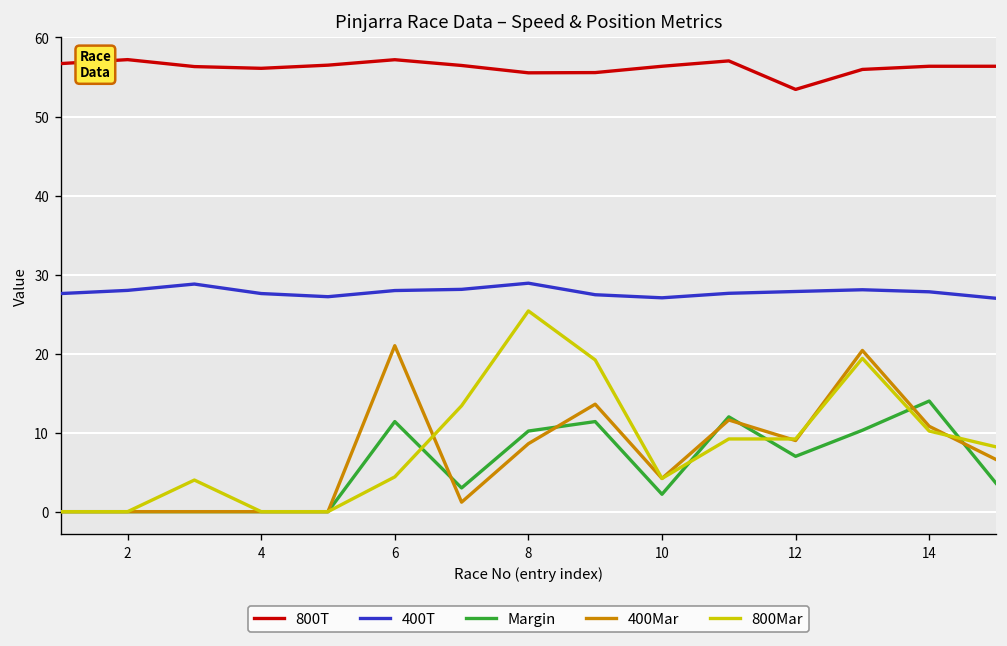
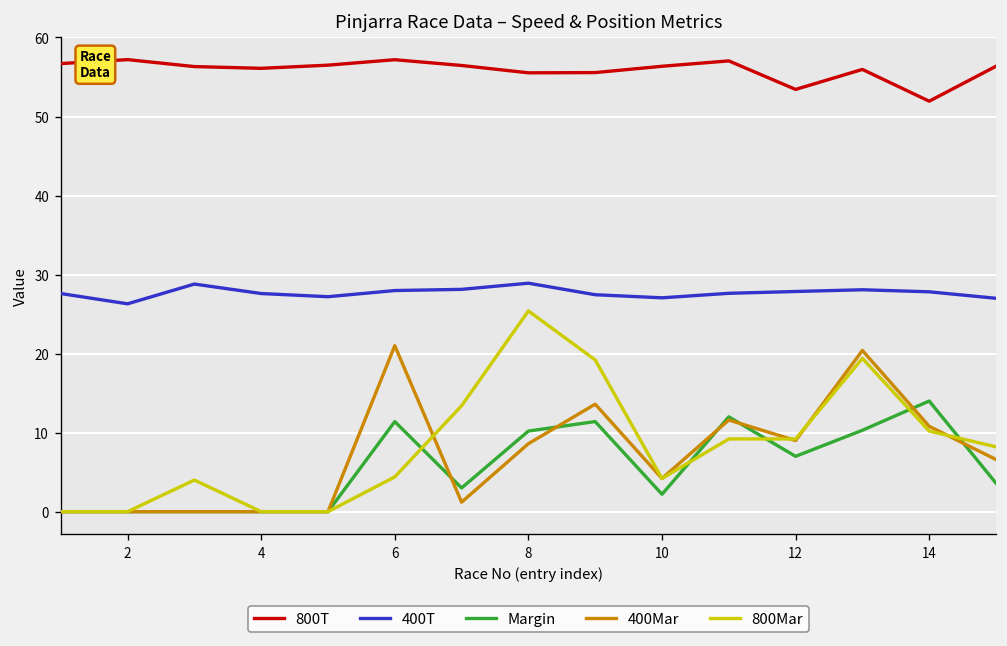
400T, 2: 28 -> 26
800T, 14: 56 -> 52
